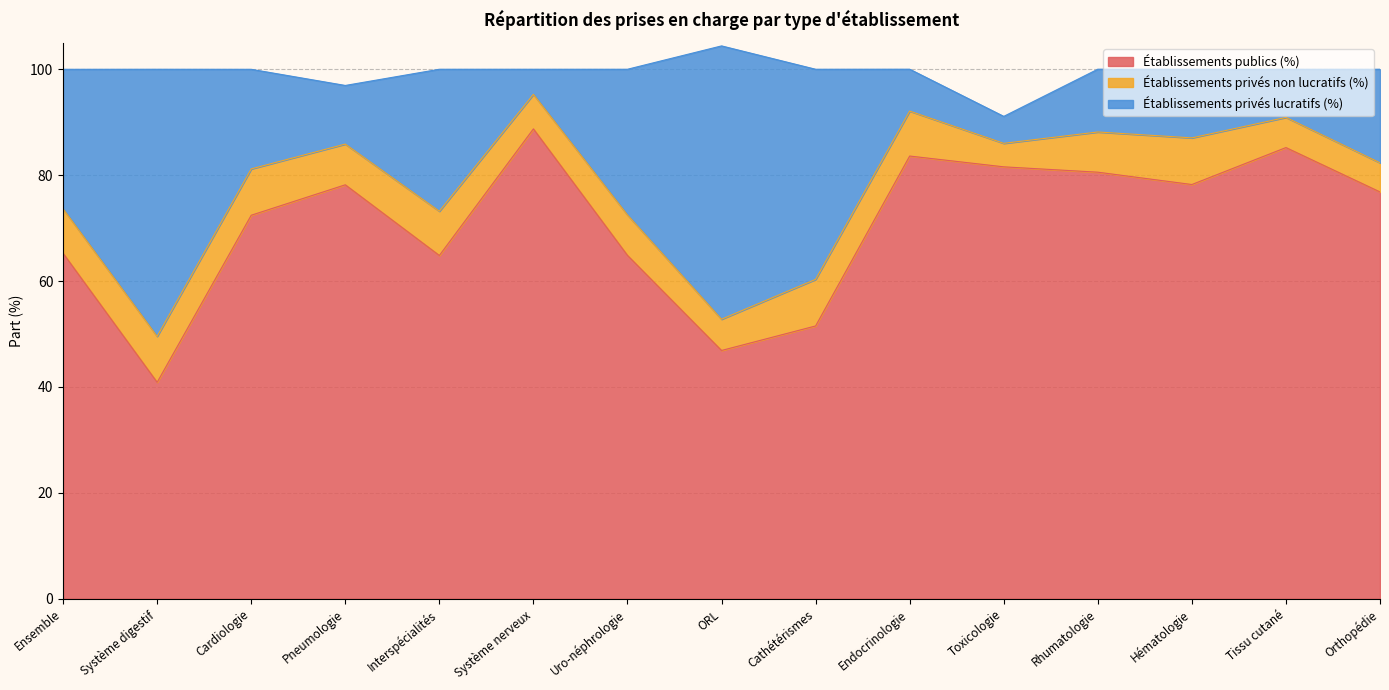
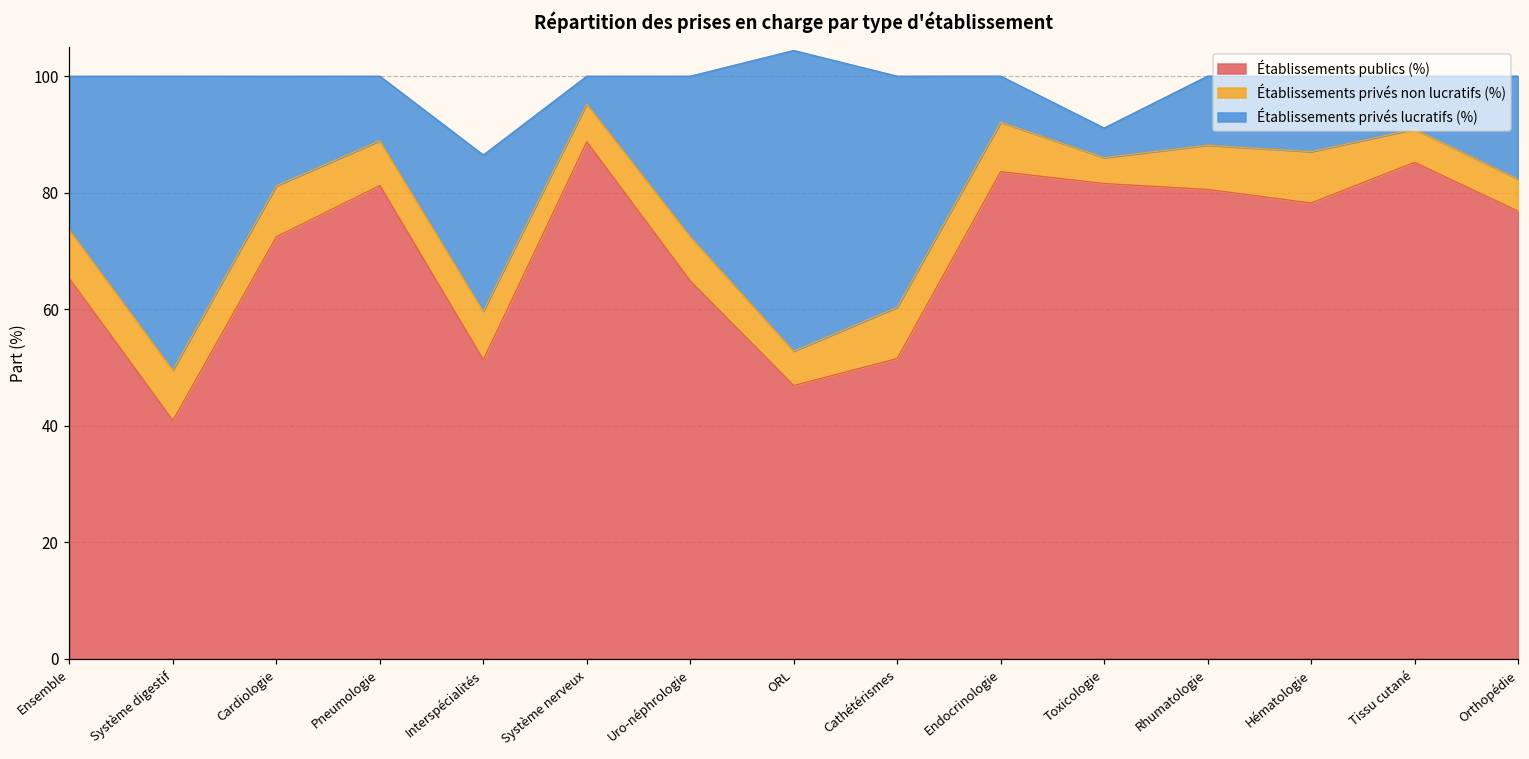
Établissements publics (%), Pneumologie: 78 -> 81
Établissements publics (%), Interspécialités: 65 -> 51
